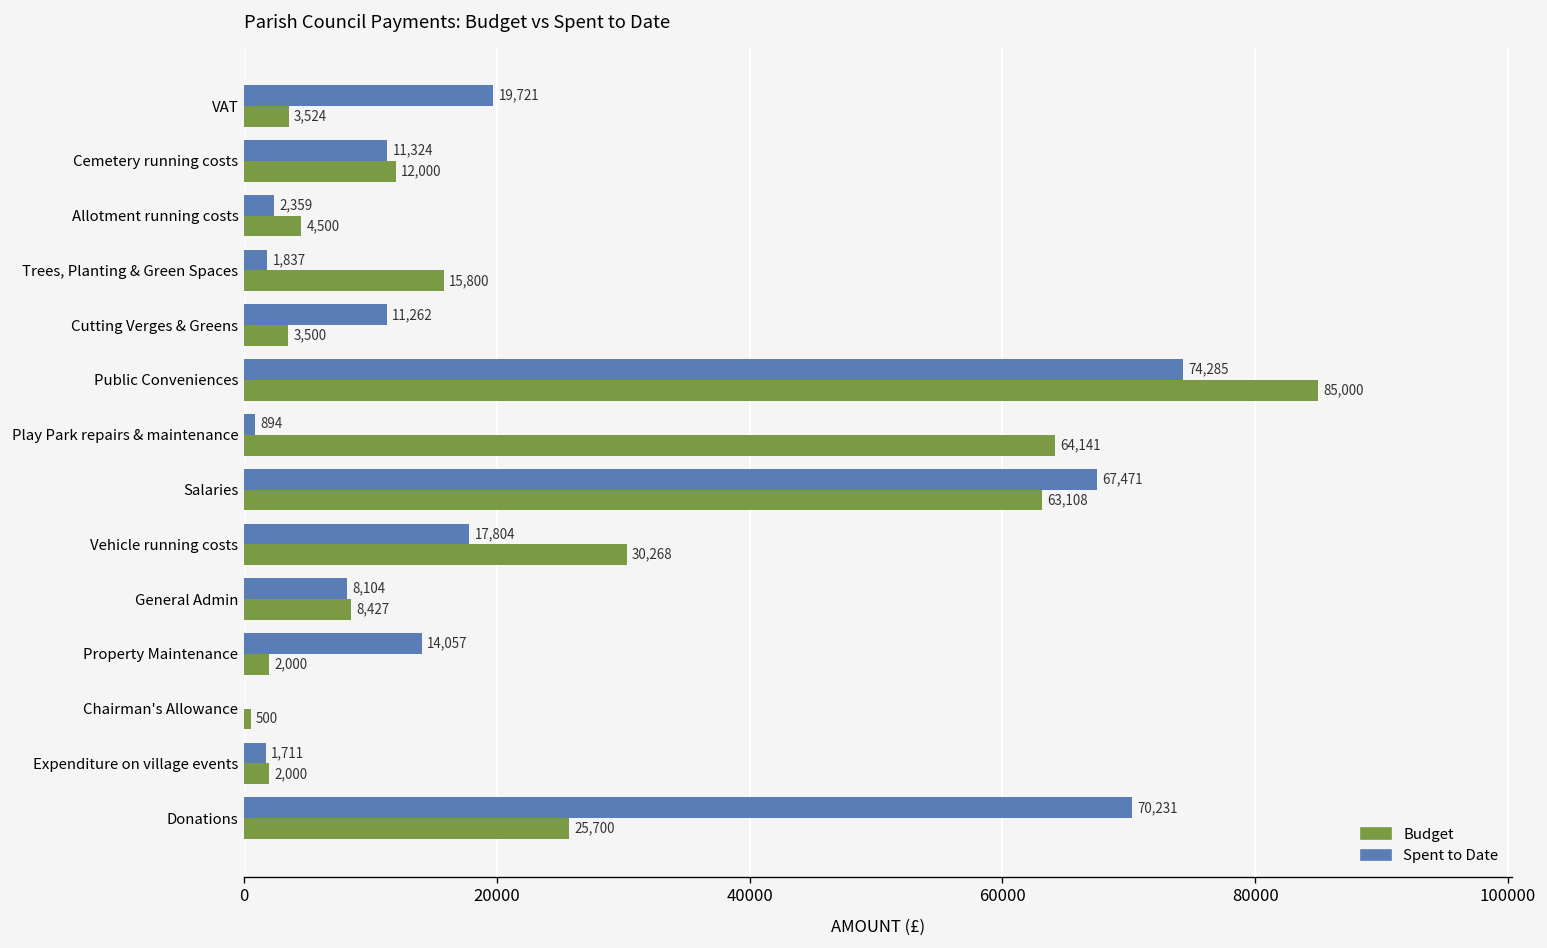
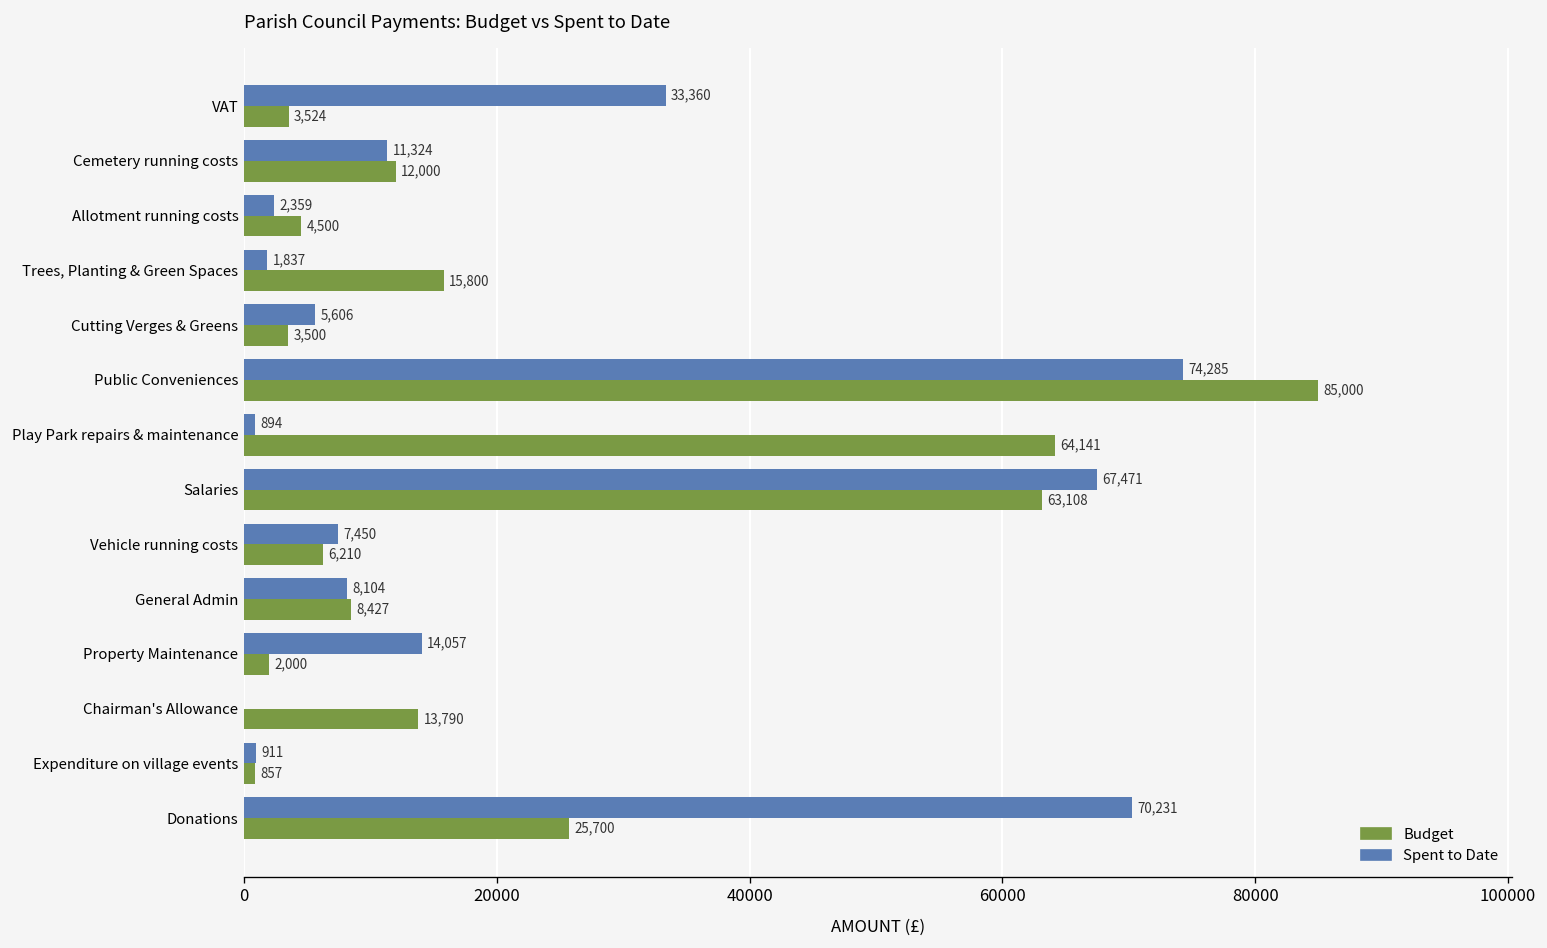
Spent to Date, VAT: 19,721 -> 33,360
Spent to Date, Cutting Verges & Greens: 11,262 -> 5,606
Spent to Date, Vehicle running costs: 17,804 -> 7,450
Budget, Vehicle running costs: 30,268 -> 6,210
Budget, Chairman's Allowance: 500 -> 13,790
Spent to Date, Expenditure on village events: 1,711 -> 911
Budget, Expenditure on village events: 2,000 -> 857
